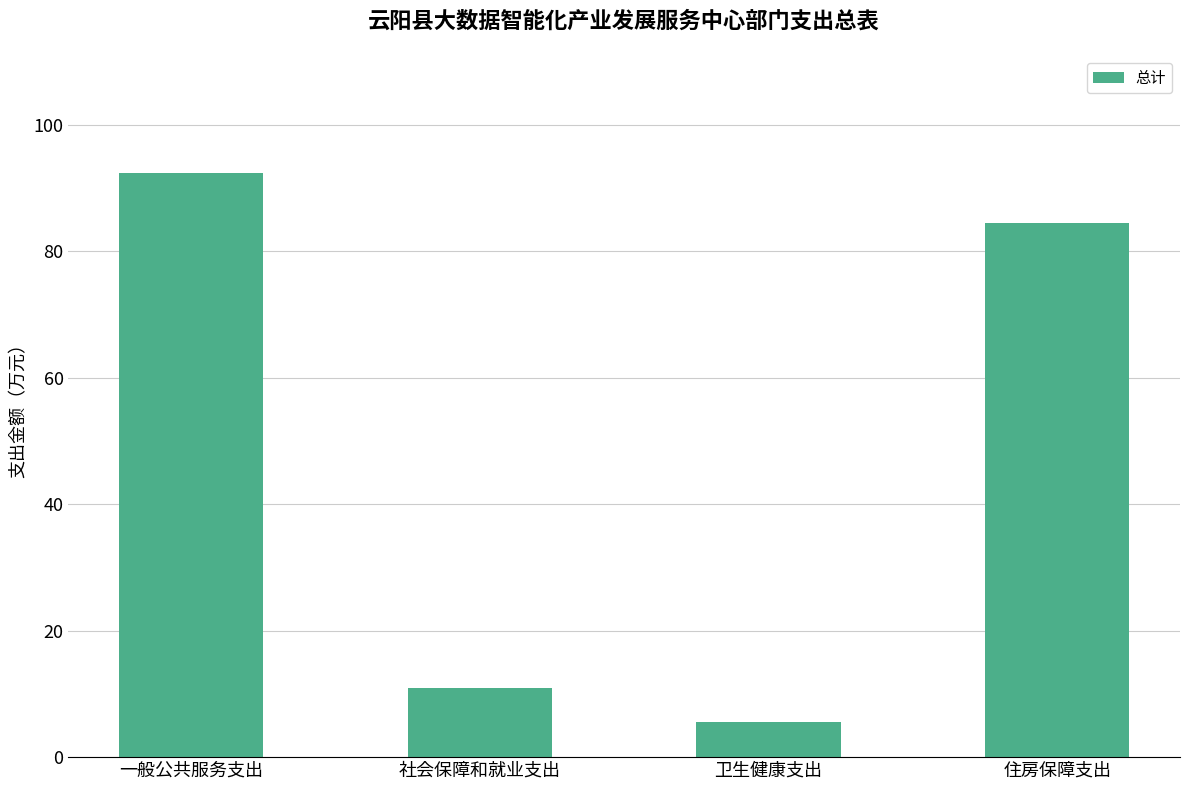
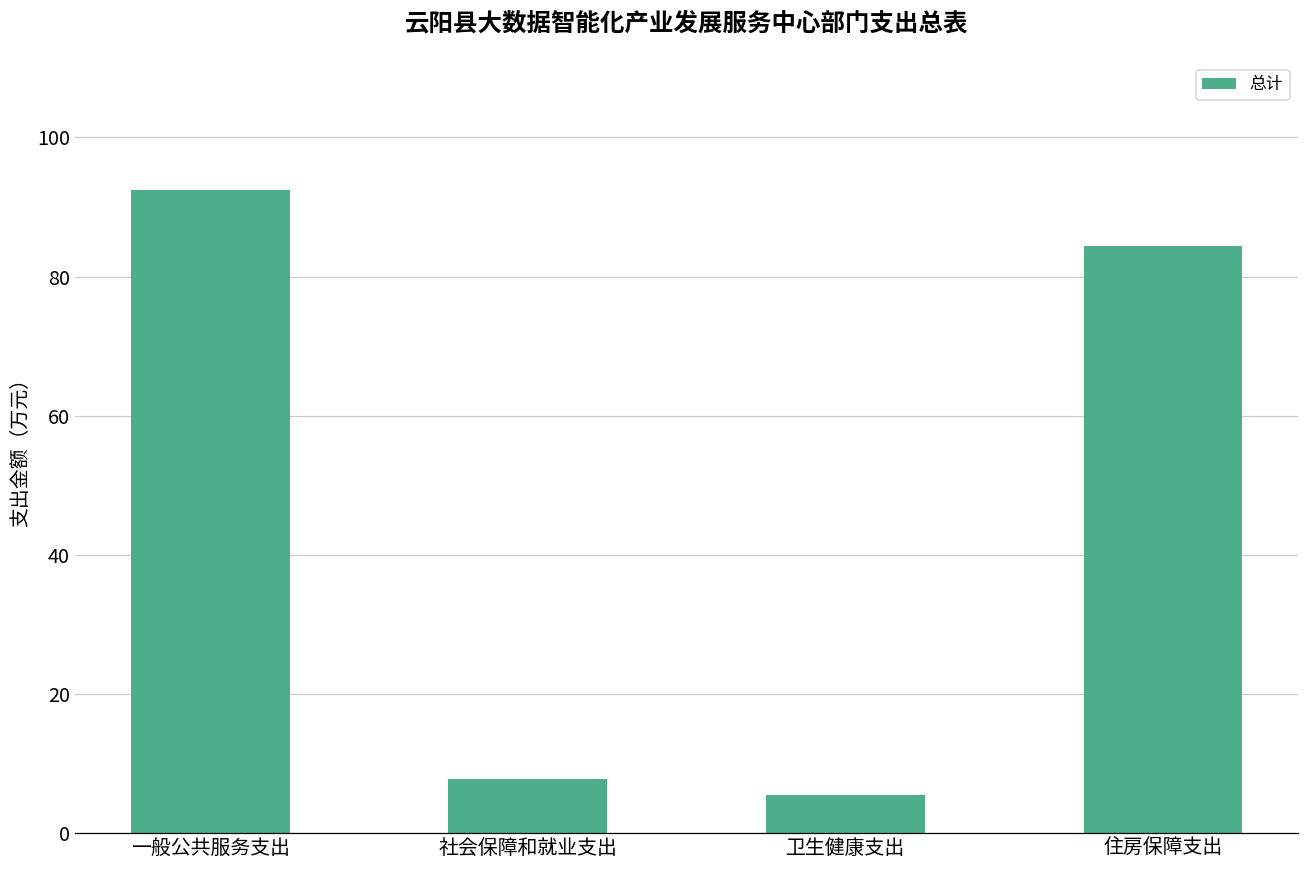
社会保障和就业支出: 11 -> 8
